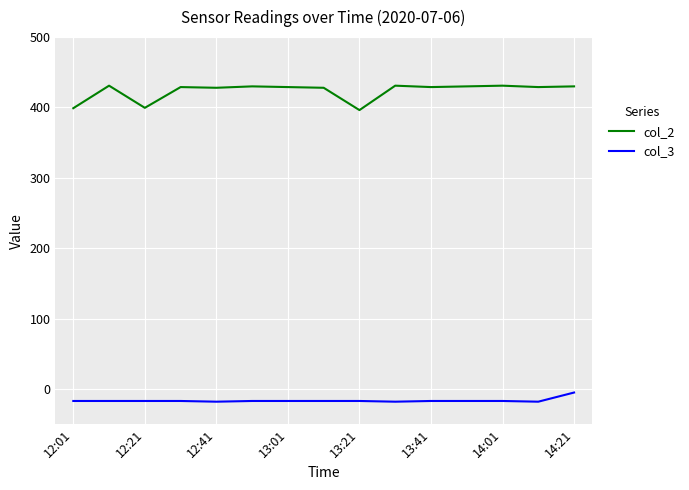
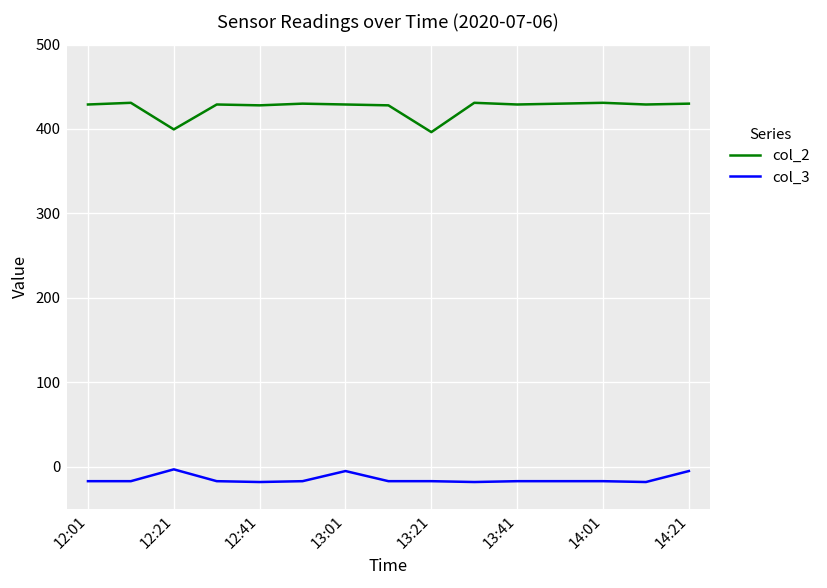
col_2, 12:01: 400 -> 430
col_3, 12:21: -20 -> 0
col_3, 13:01: -20 -> -10
